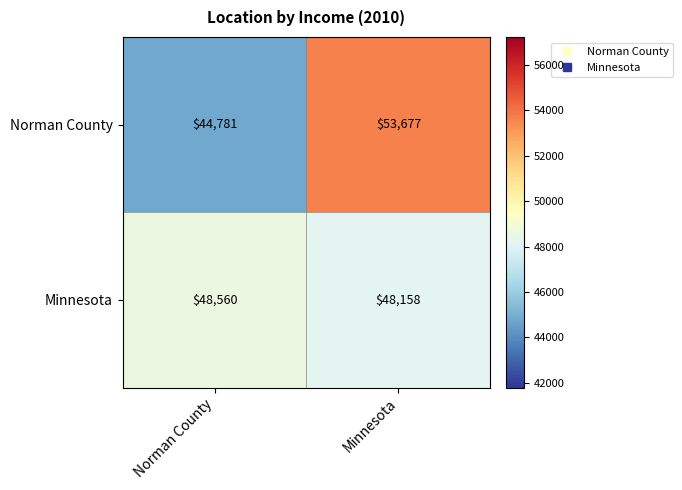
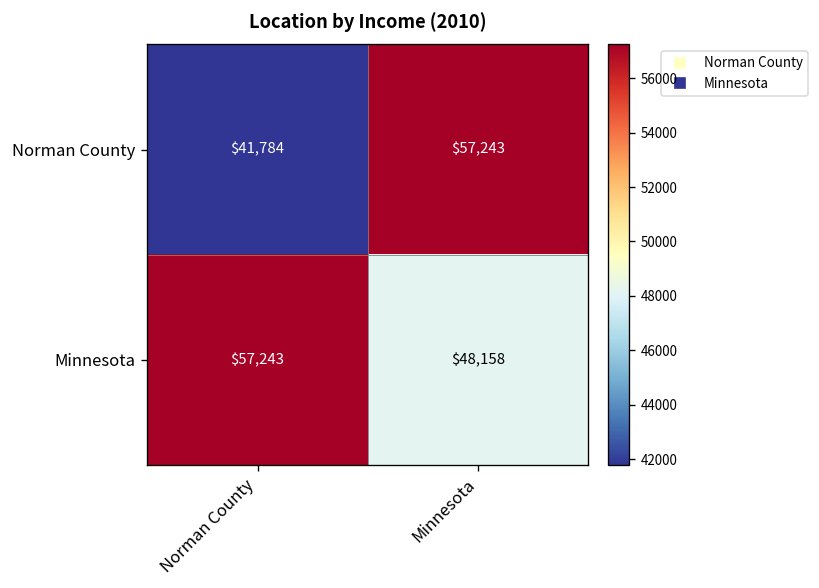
Norman County, Norman County: $44,781 -> $41,784
Norman County, Minnesota: $53,677 -> $57,243
Minnesota, Norman County: $48,560 -> $57,243
